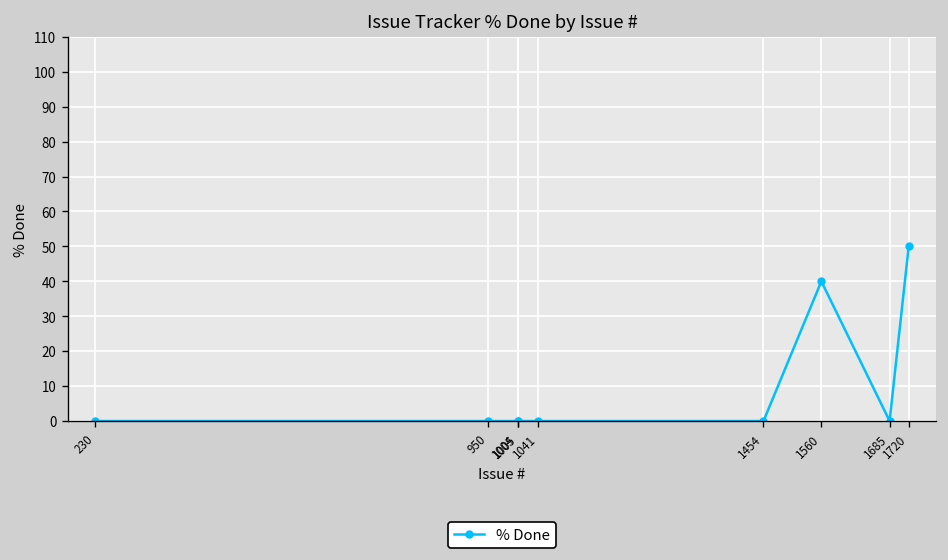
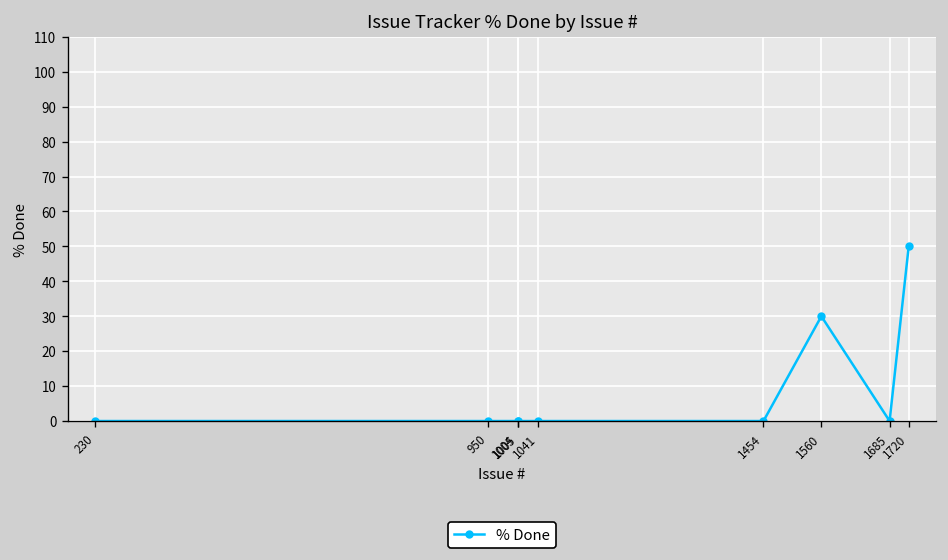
1560: 40 -> 30
